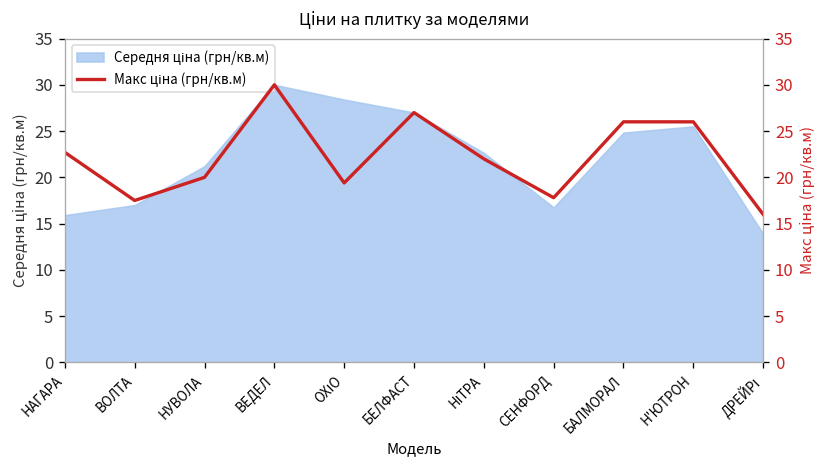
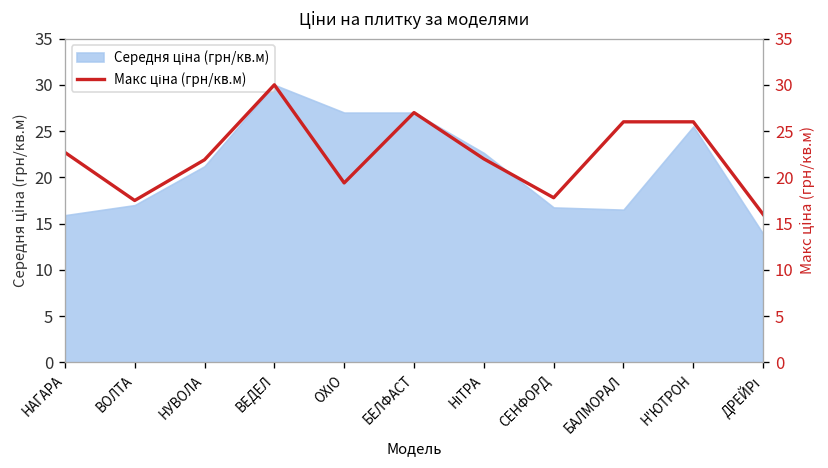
Середня ціна (грн/кв.м), ОХІО: 28 -> 27
Середня ціна (грн/кв.м), БАЛМОРАЛ: 25 -> 17
Макс ціна (грн/кв.м), НУВОЛА: 20 -> 22
